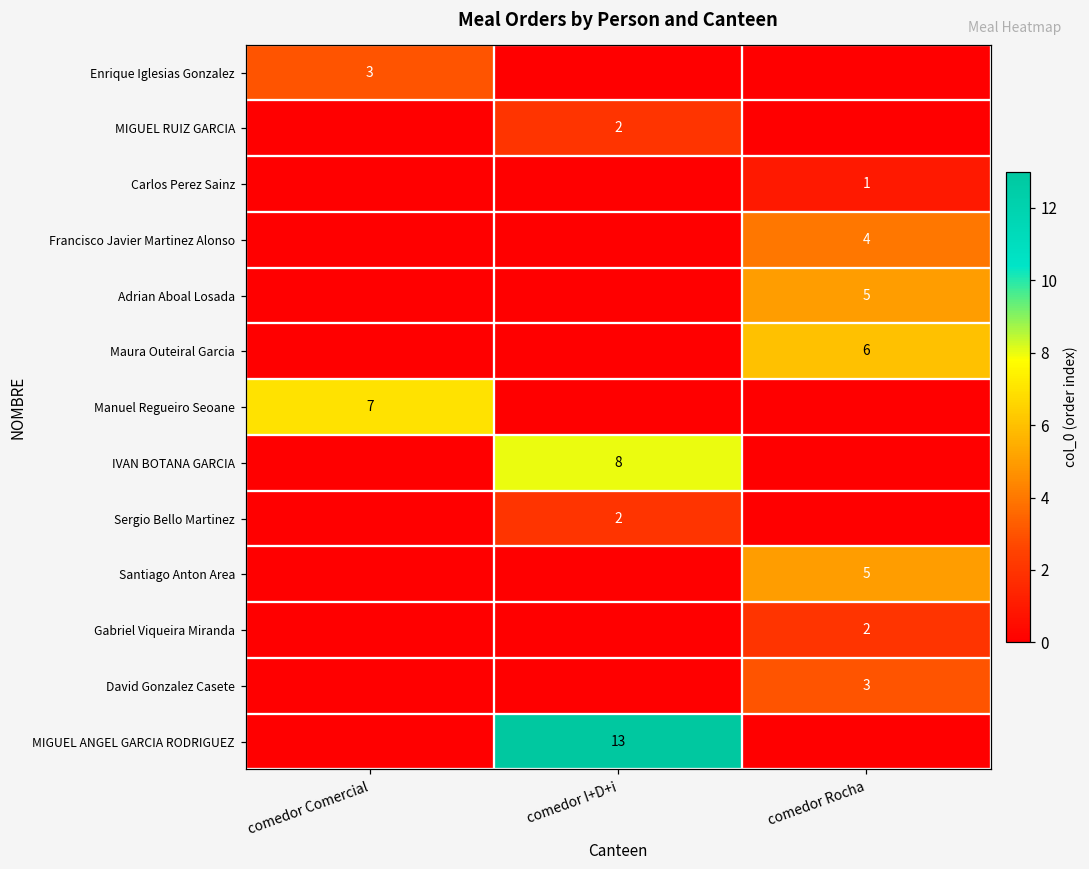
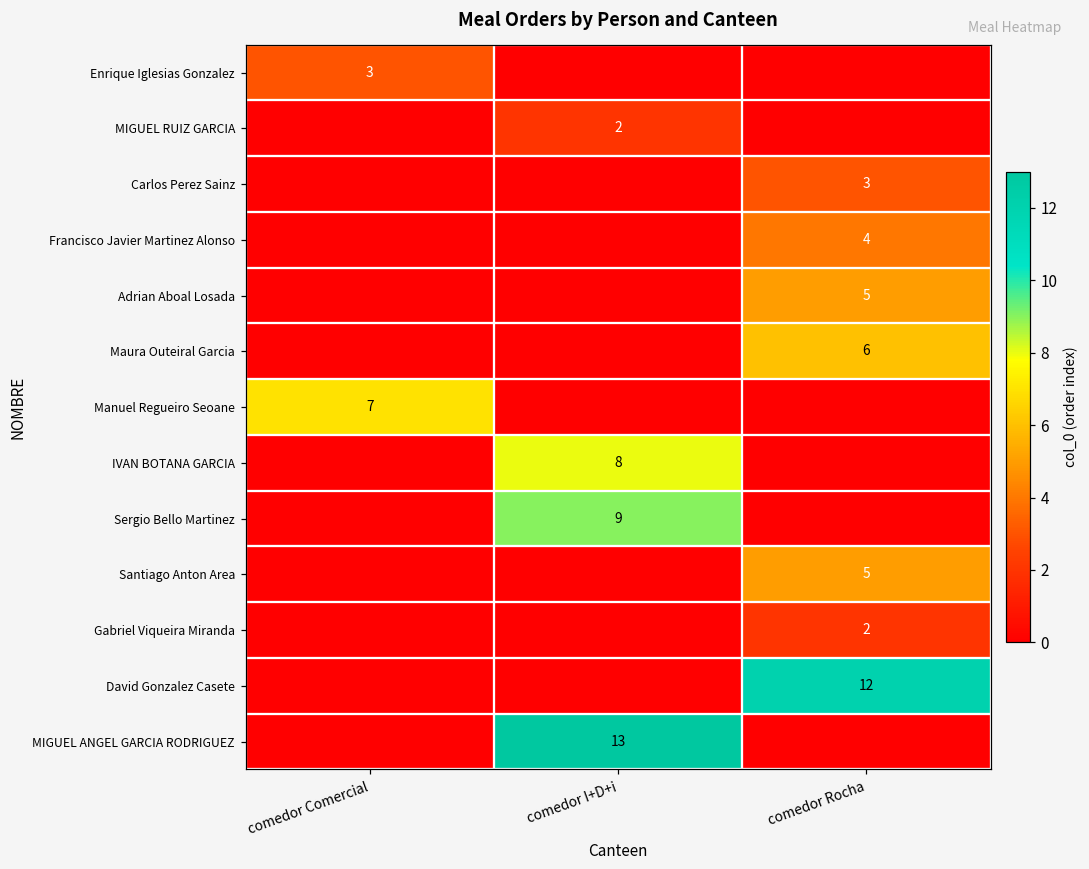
Carlos Perez Sainz, comedor Rocha: 1 -> 3
Sergio Bello Martinez, comedor I+D+i: 2 -> 9
David Gonzalez Casete, comedor Rocha: 3 -> 12
